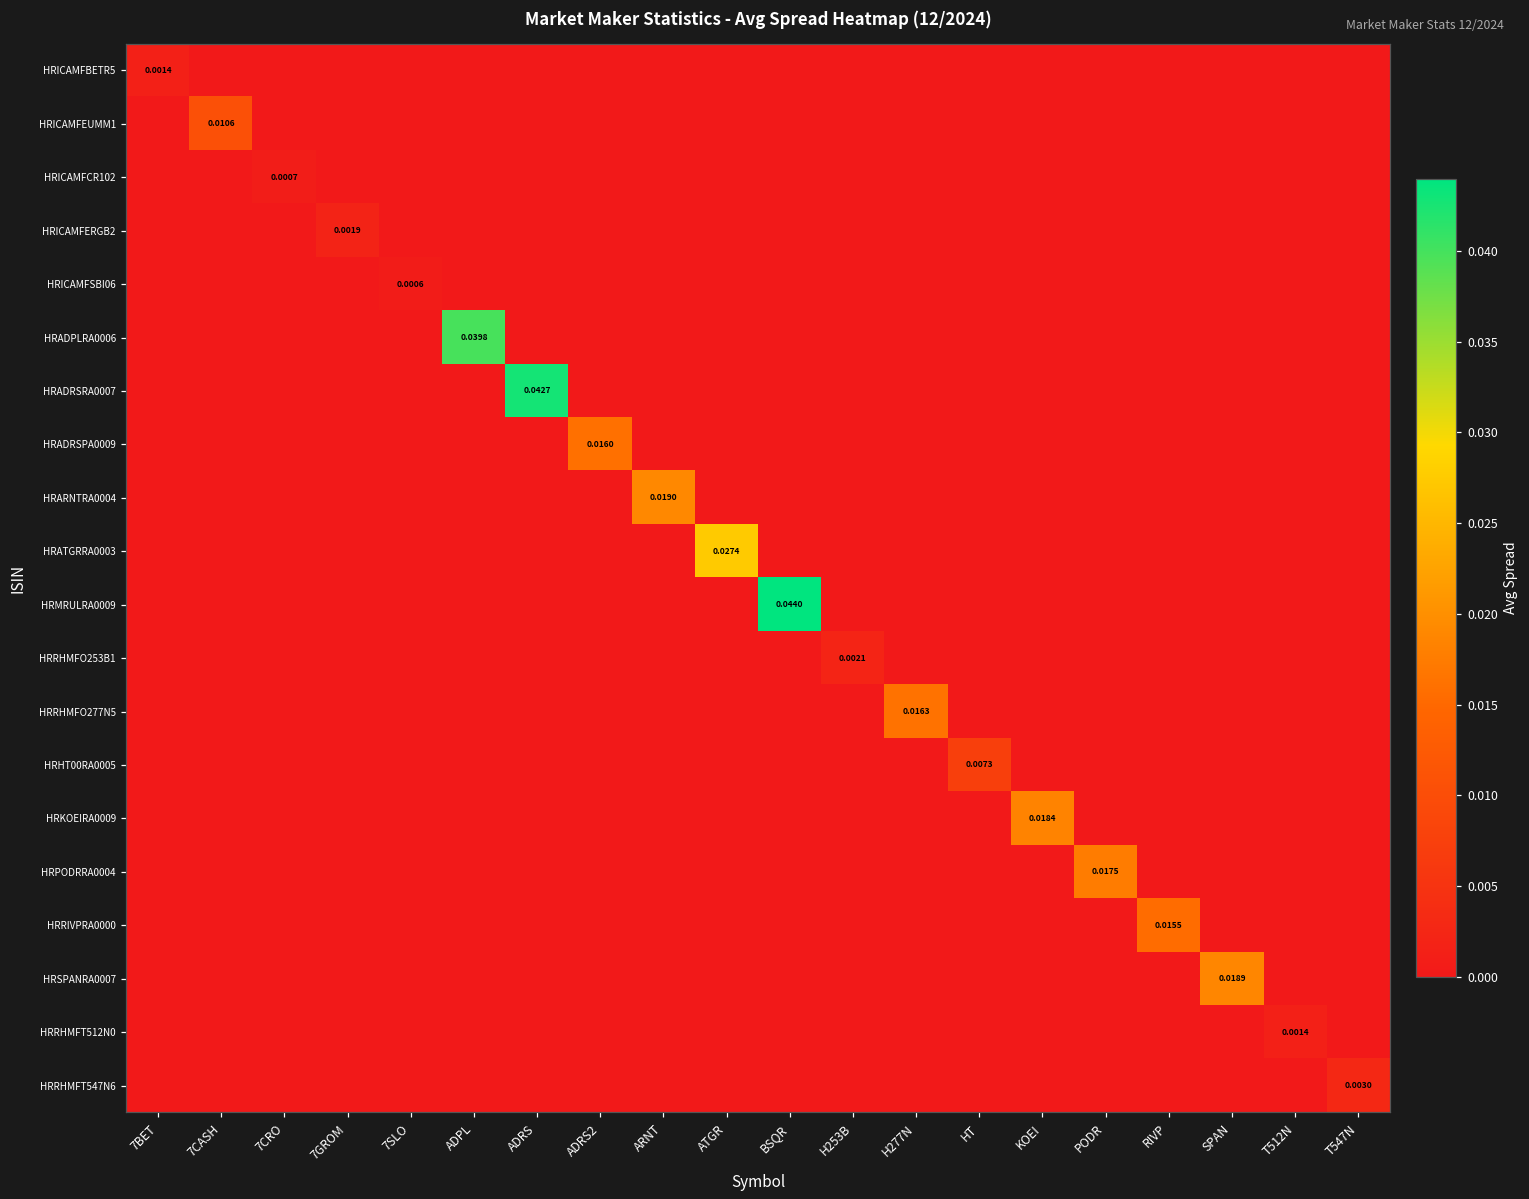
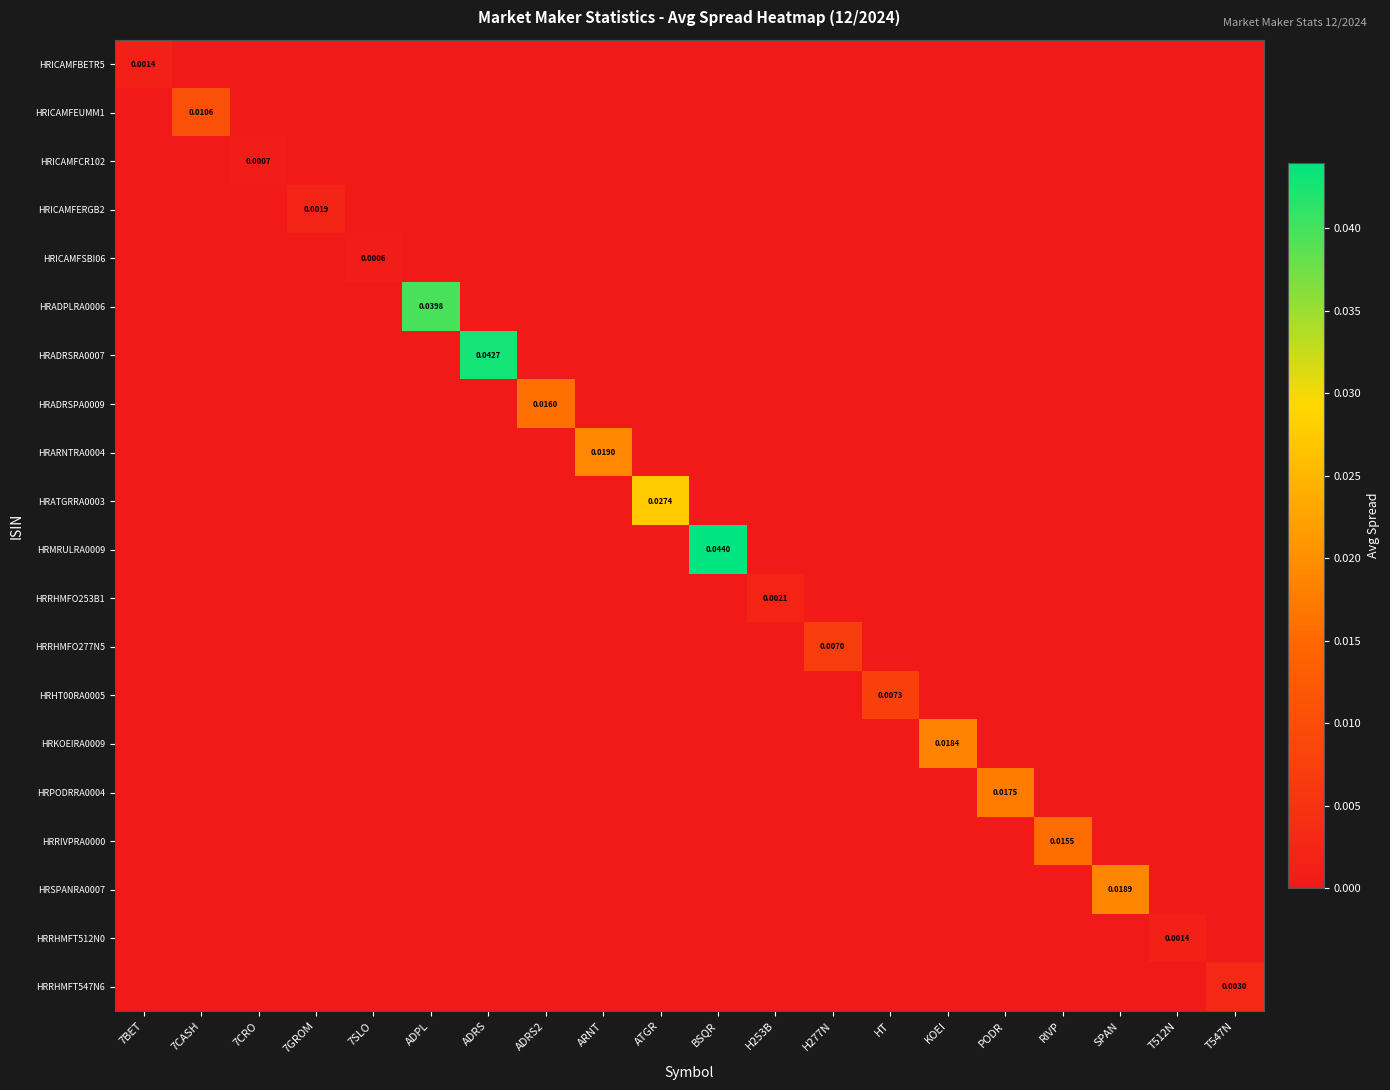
HRRHMFO277N5, H277N: 0.0163 -> 0.0070
